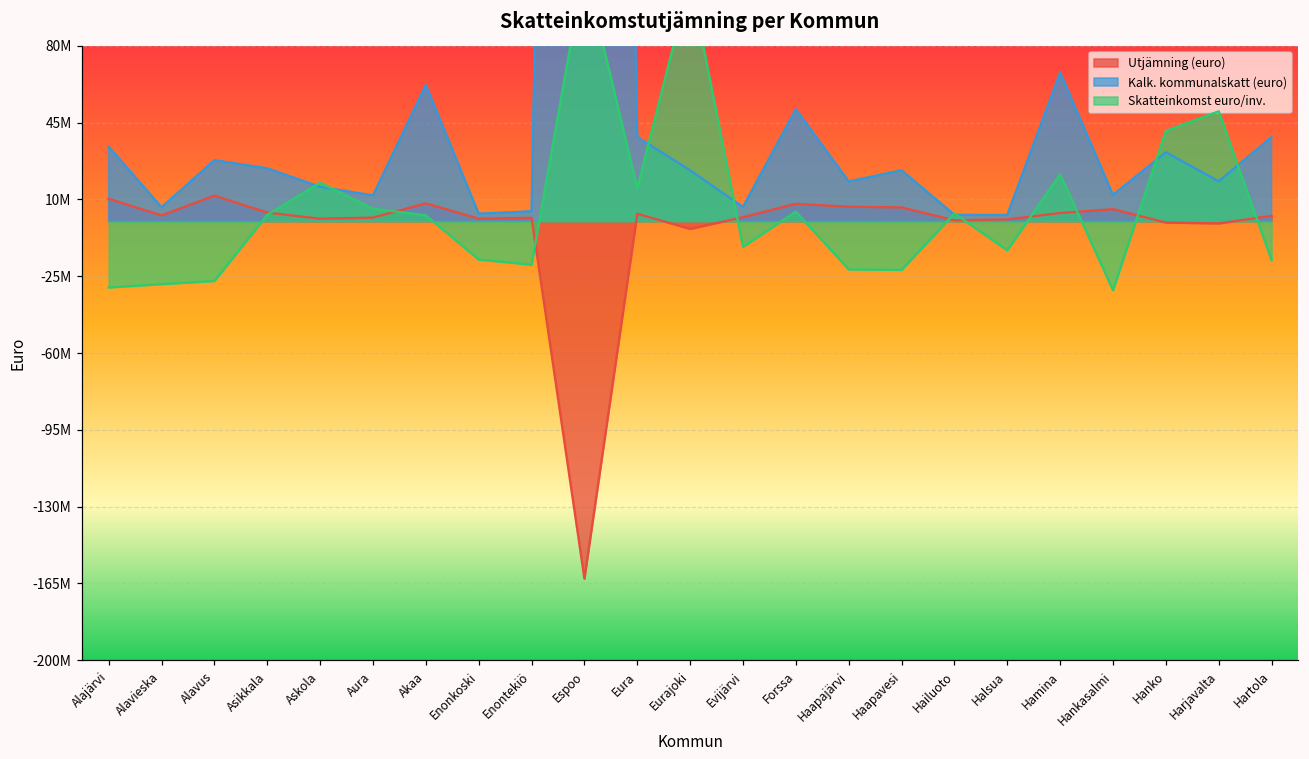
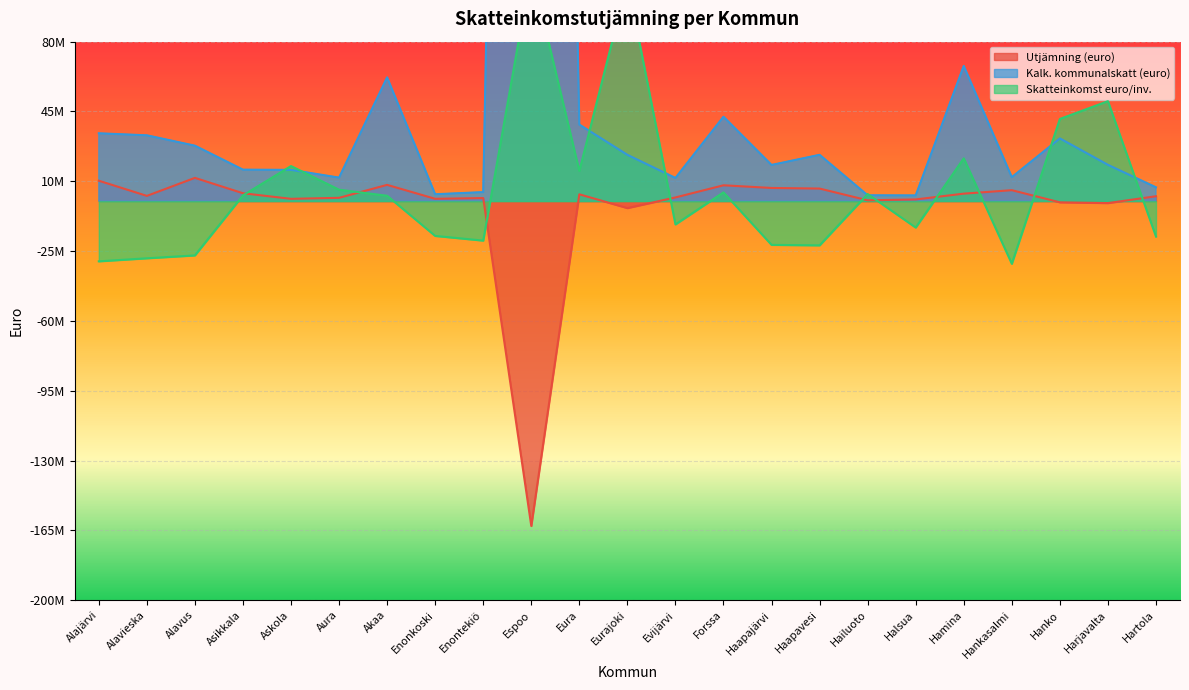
Kalk. kommunalskatt (euro), Alavieska: 6000000 -> 33000000
Kalk. kommunalskatt (euro), Asikkala: 24000000 -> 16000000
Kalk. kommunalskatt (euro), Evijärvi: 7000000 -> 12000000
Kalk. kommunalskatt (euro), Forssa: 51000000 -> 42000000
Kalk. kommunalskatt (euro), Hartola: 38000000 -> 7000000
